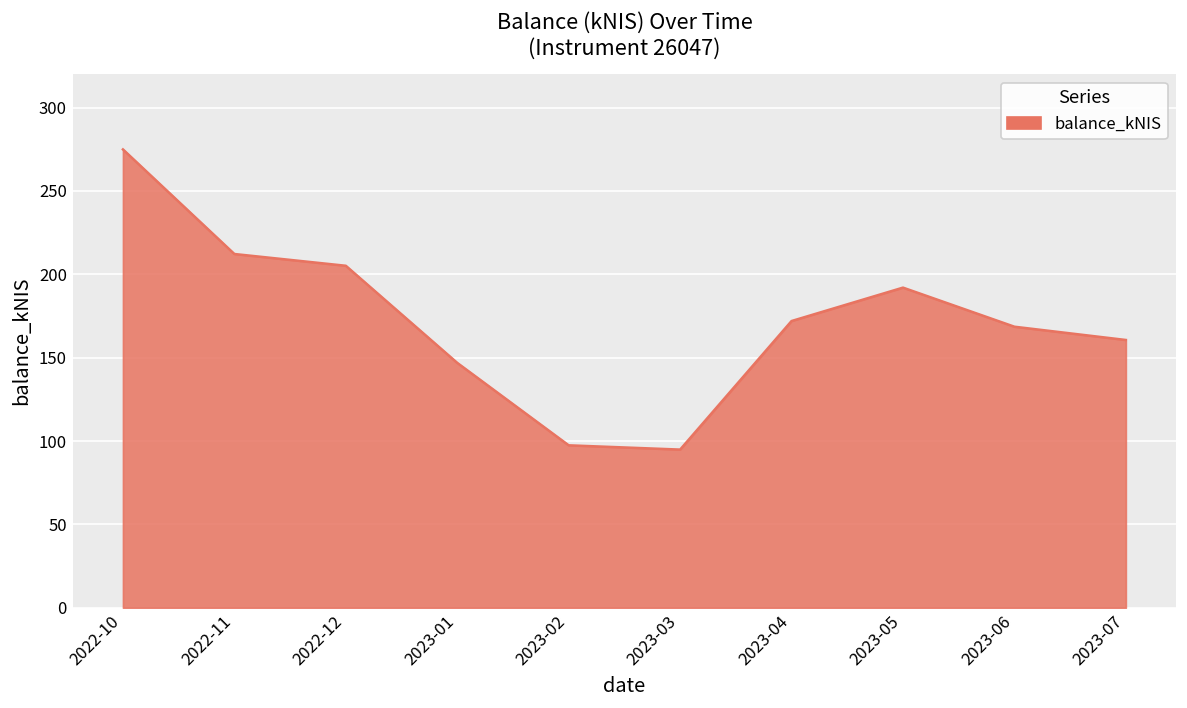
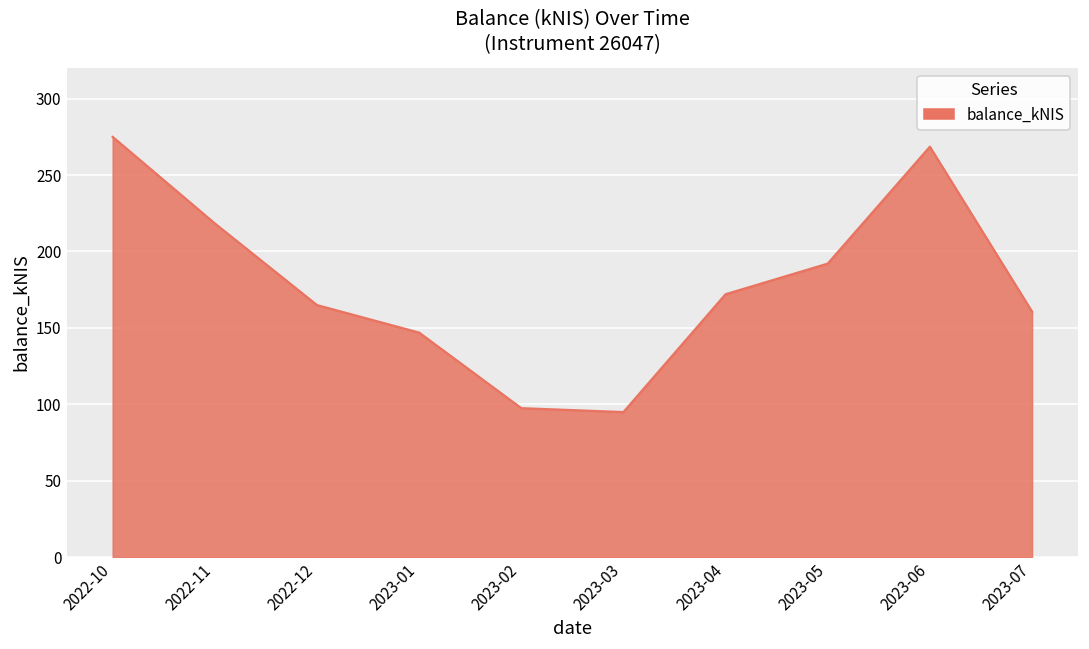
2022-11: 212 -> 218
2022-12: 205 -> 165
2023-06: 169 -> 269
